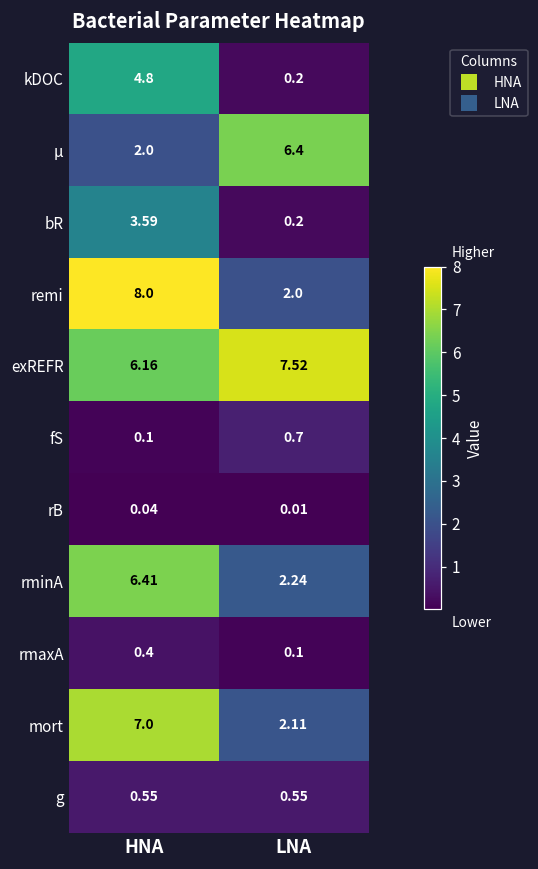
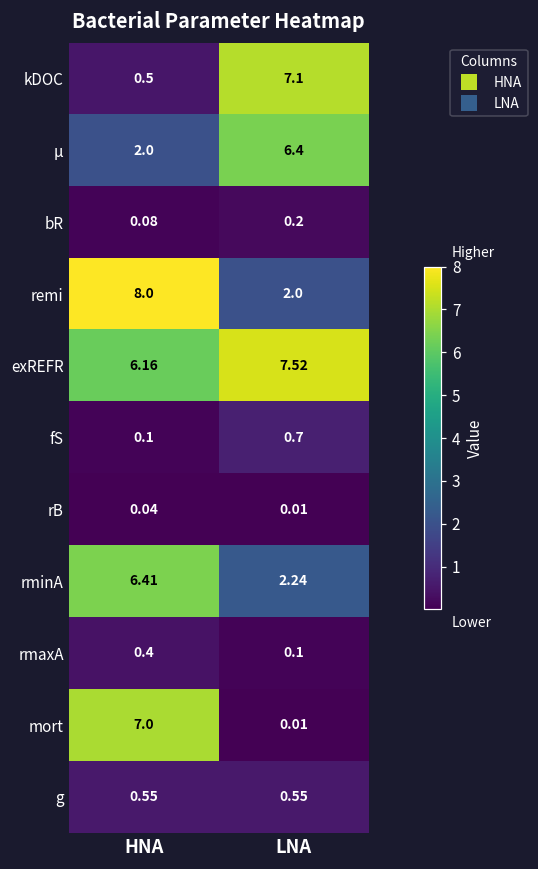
kDOC, HNA: 4.8 -> 0.5
kDOC, LNA: 0.2 -> 7.1
bR, HNA: 3.59 -> 0.08
mort, LNA: 2.11 -> 0.01
